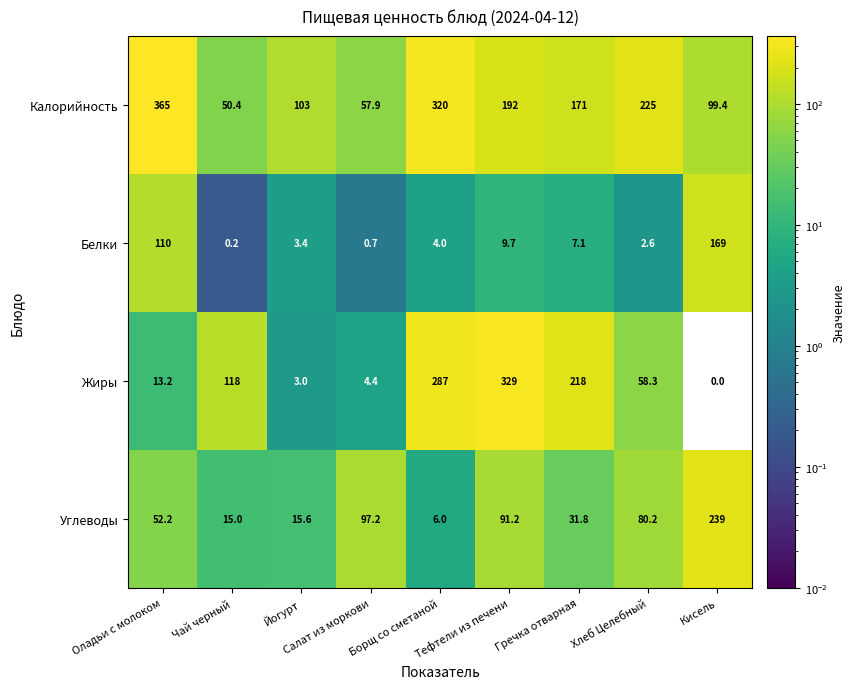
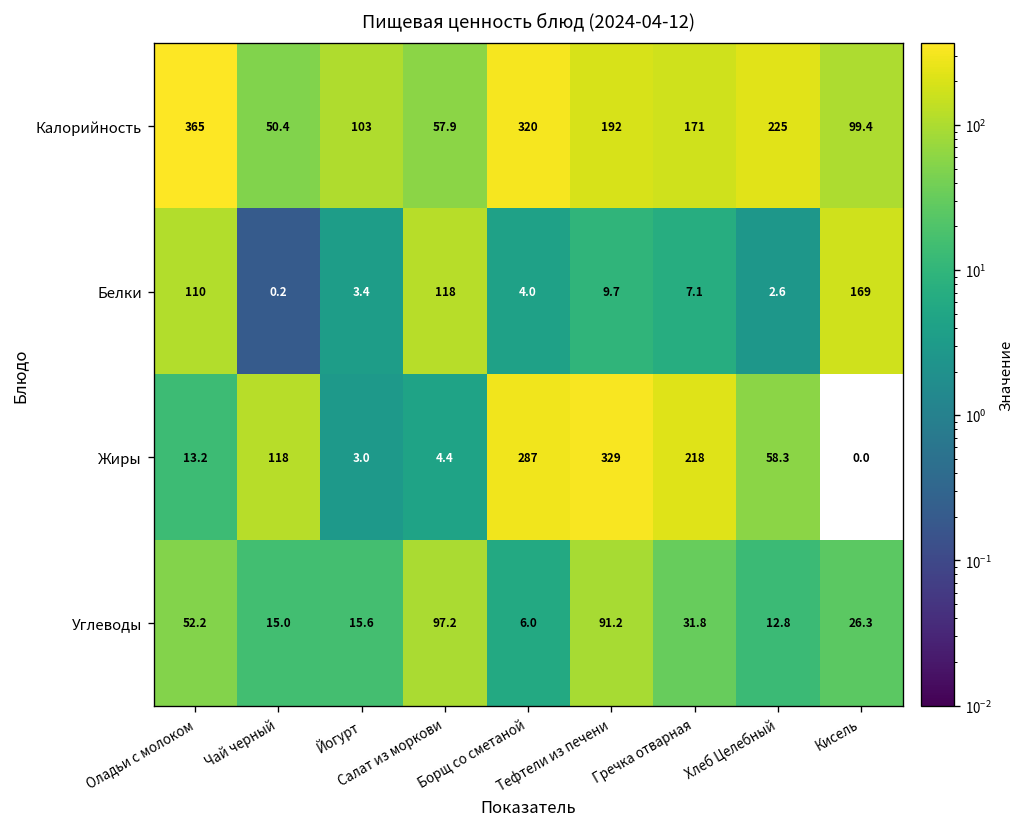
Белки, Салат из моркови: 0.7 -> 118
Углеводы, Хлеб Целебный: 80.2 -> 12.8
Углеводы, Кисель: 239 -> 26.3
